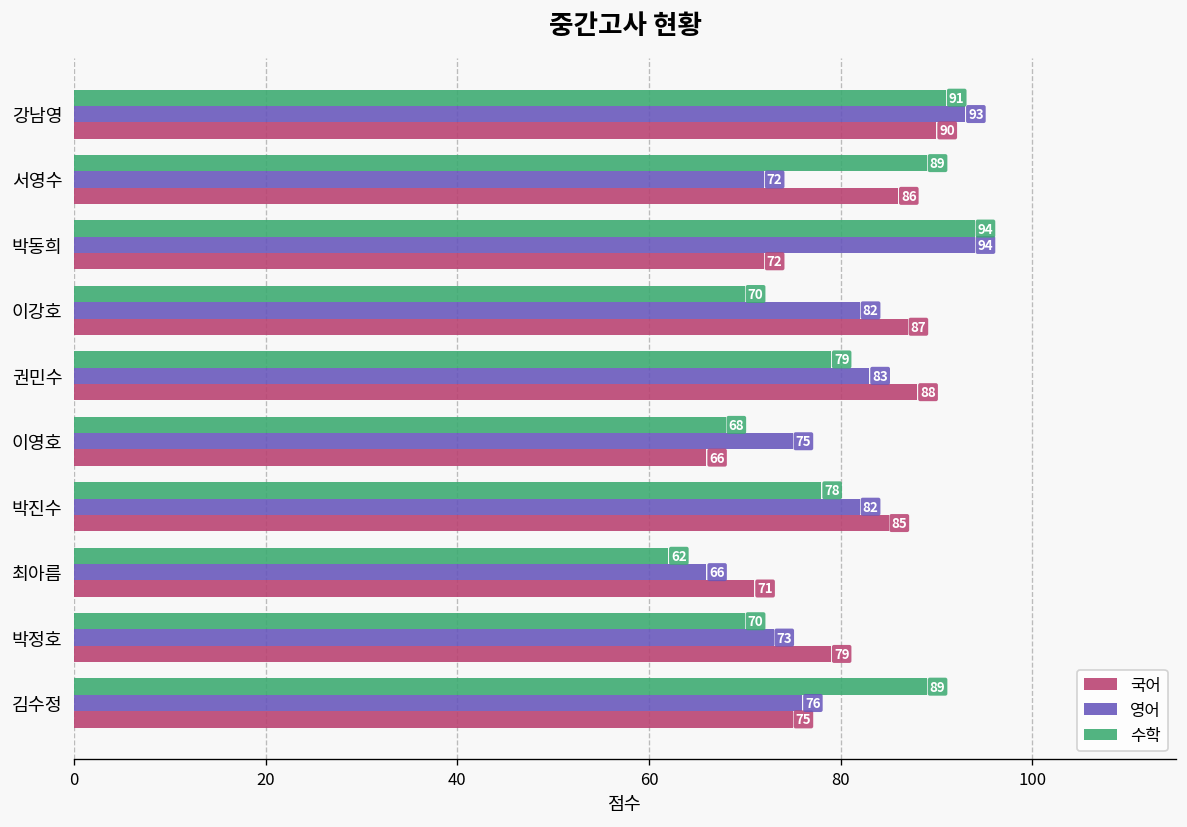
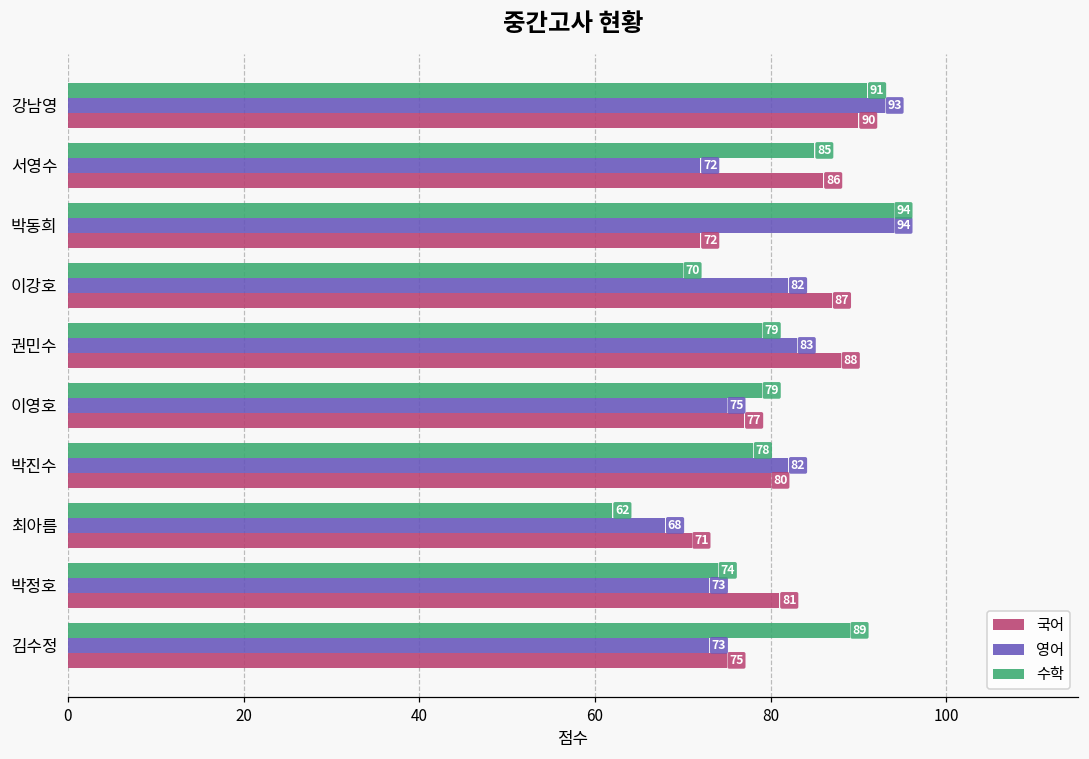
수학, 서영수: 89 -> 85
수학, 이영호: 68 -> 79
국어, 이영호: 66 -> 77
국어, 박진수: 85 -> 80
영어, 최아름: 66 -> 68
수학, 박정호: 70 -> 74
국어, 박정호: 79 -> 81
영어, 김수정: 76 -> 73
